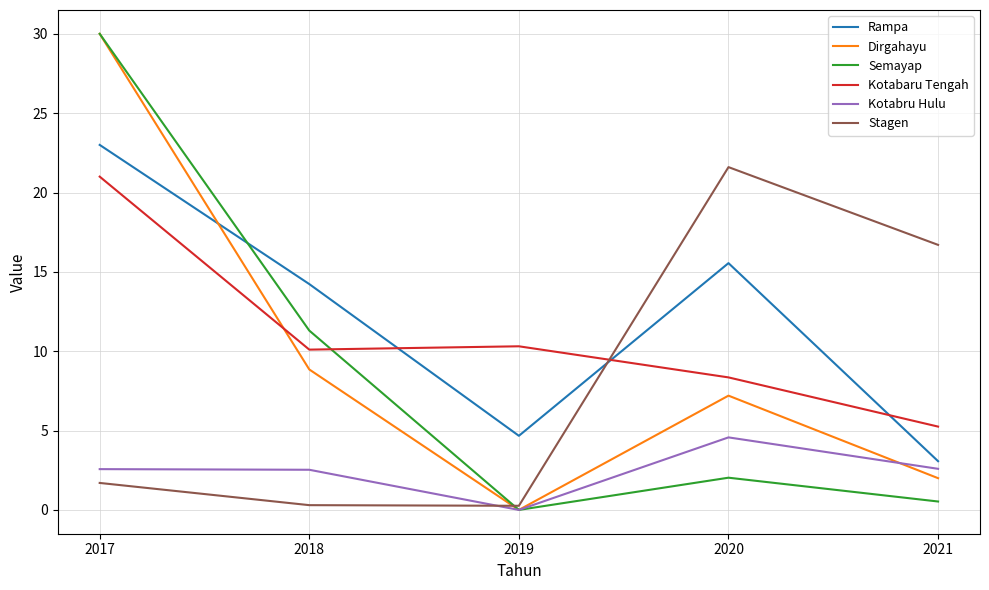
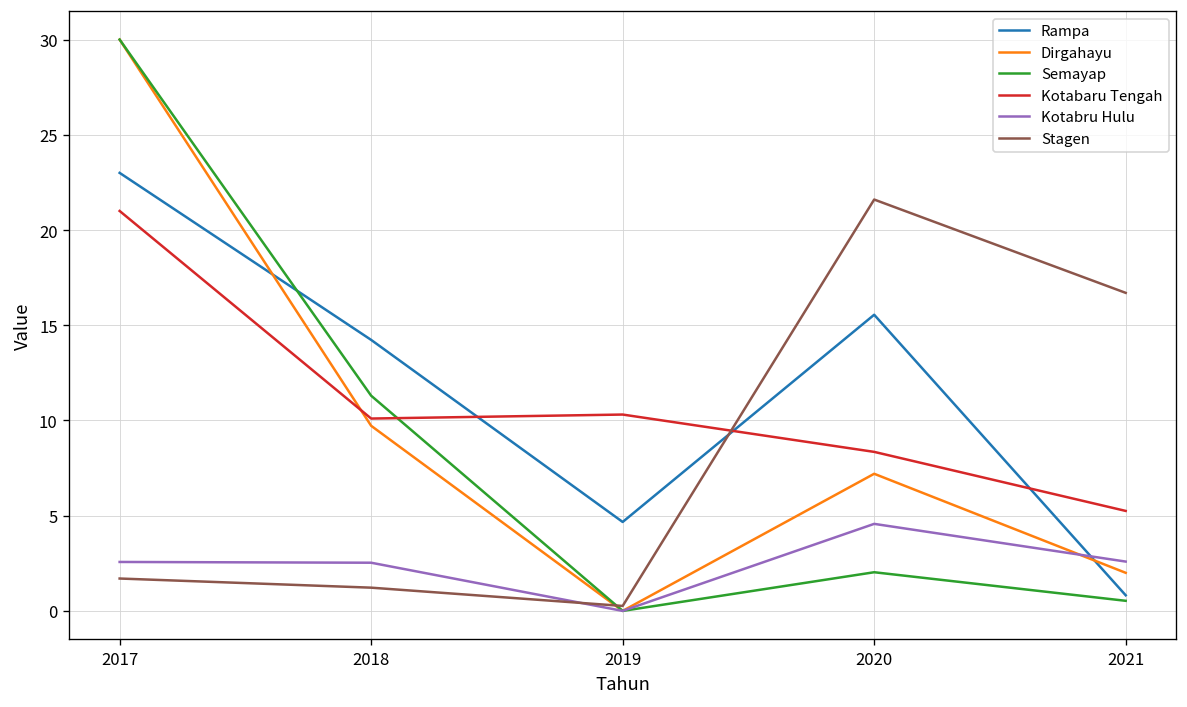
Dirgahayu, 2018: 8.9 -> 9.7
Stagen, 2018: 0.3 -> 1.2
Rampa, 2021: 3.1 -> 0.8
